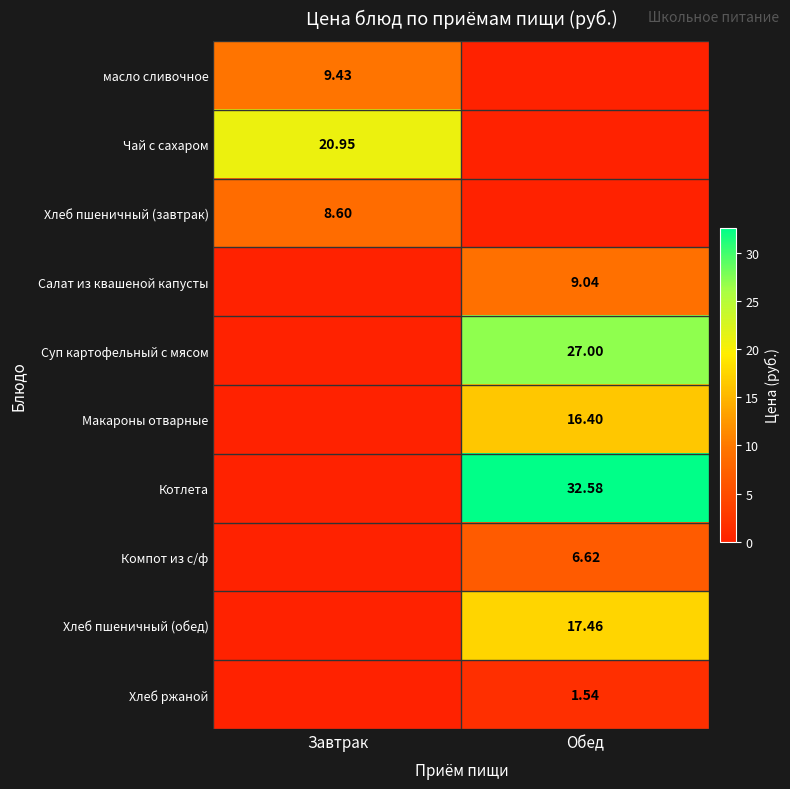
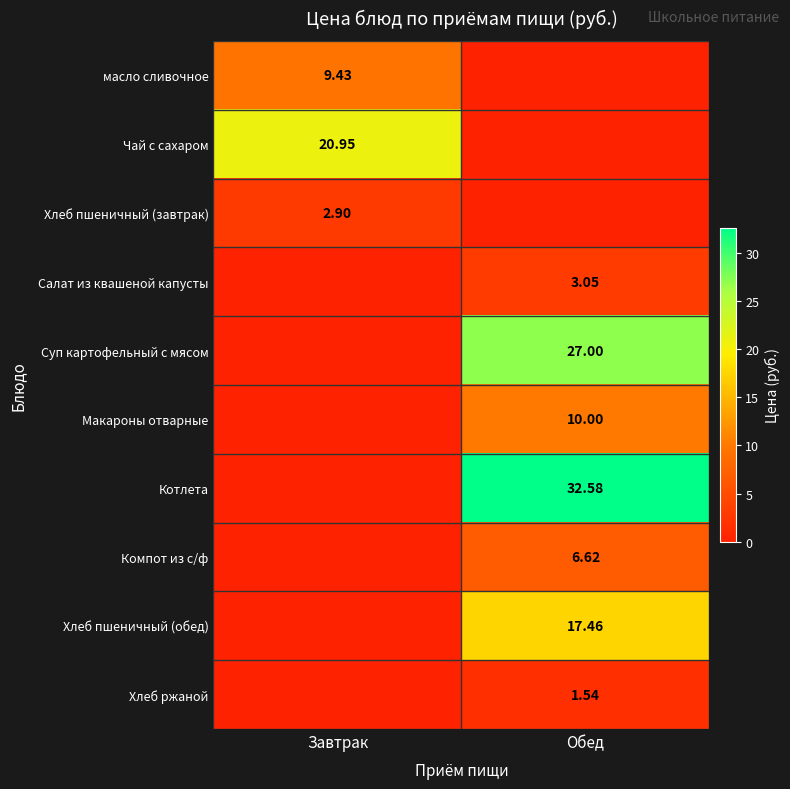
Хлеб пшеничный (завтрак), Завтрак: 8.60 -> 2.90
Салат из квашеной капусты, Обед: 9.04 -> 3.05
Макароны отварные, Обед: 16.40 -> 10.00
